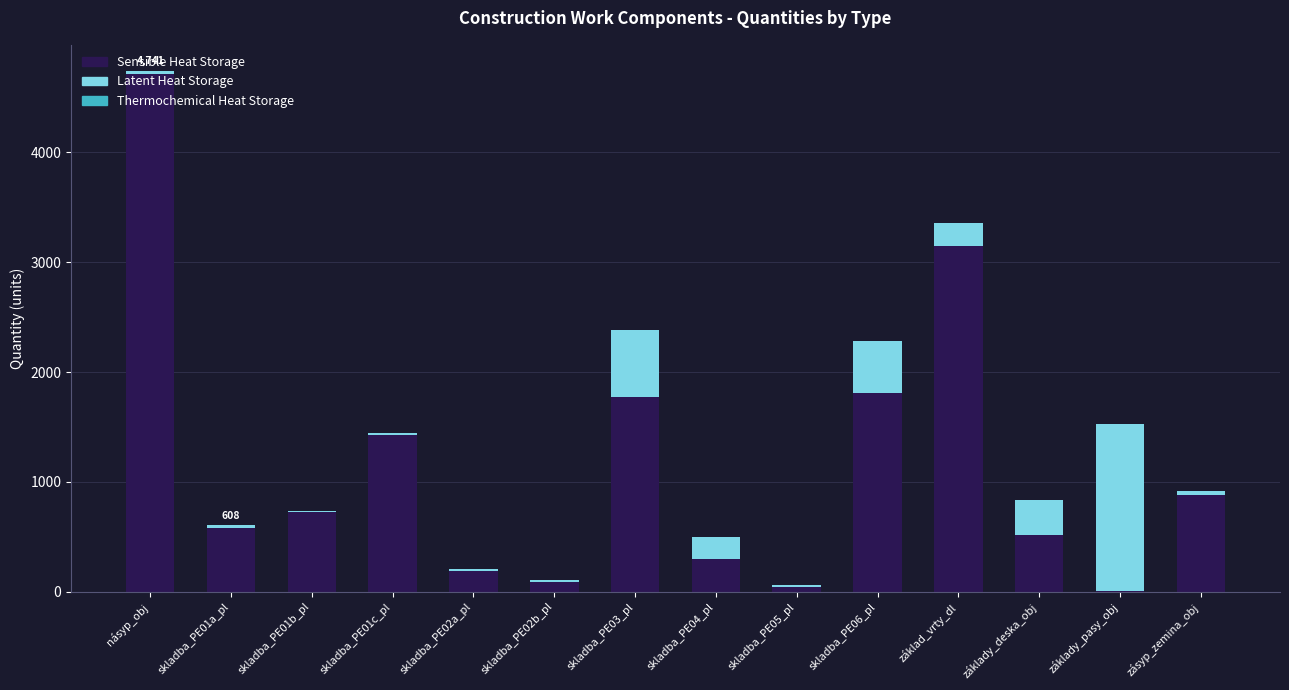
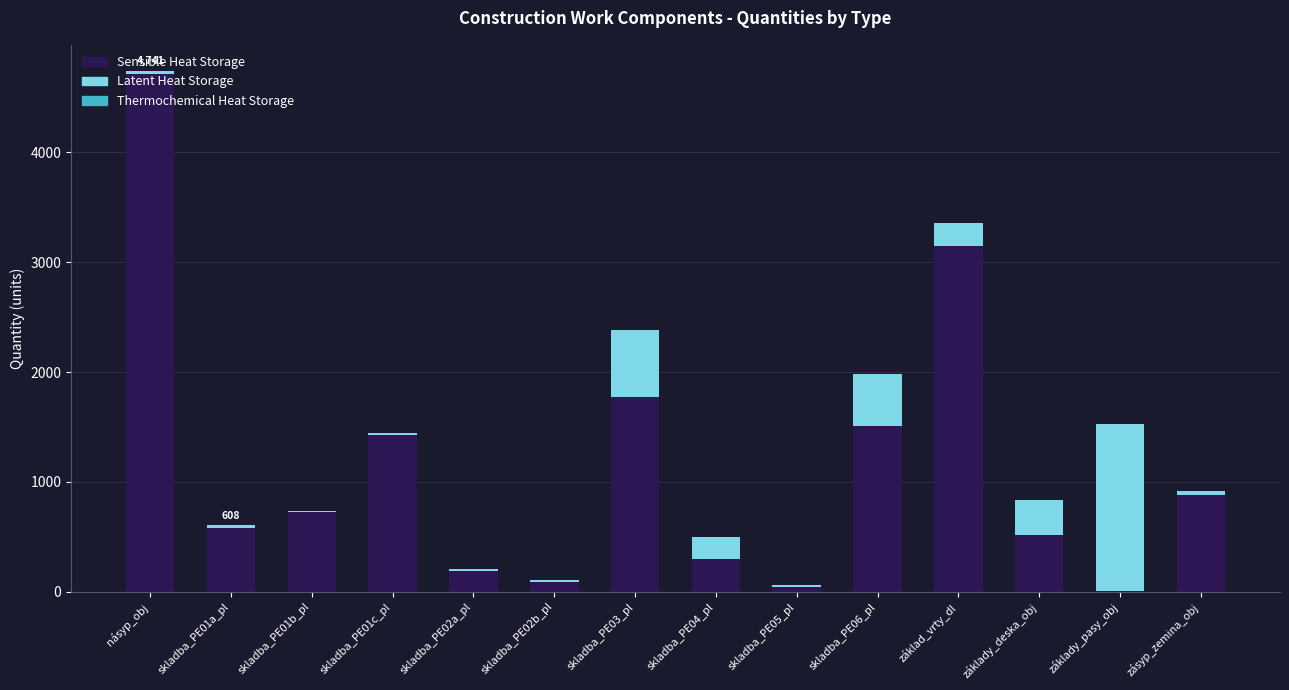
Sensible Heat Storage, skladba_PE06_pl: 1810 -> 1510
